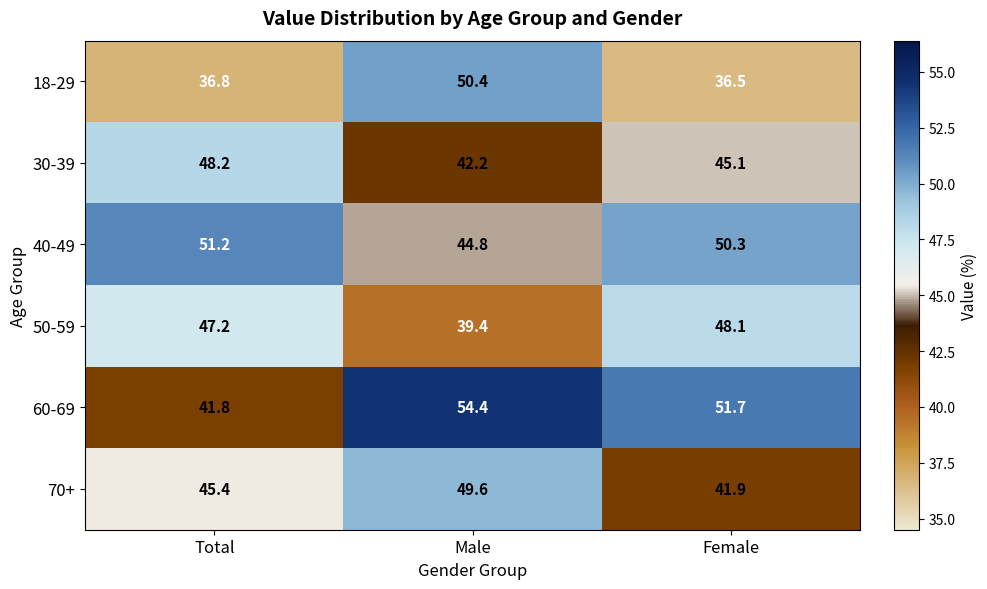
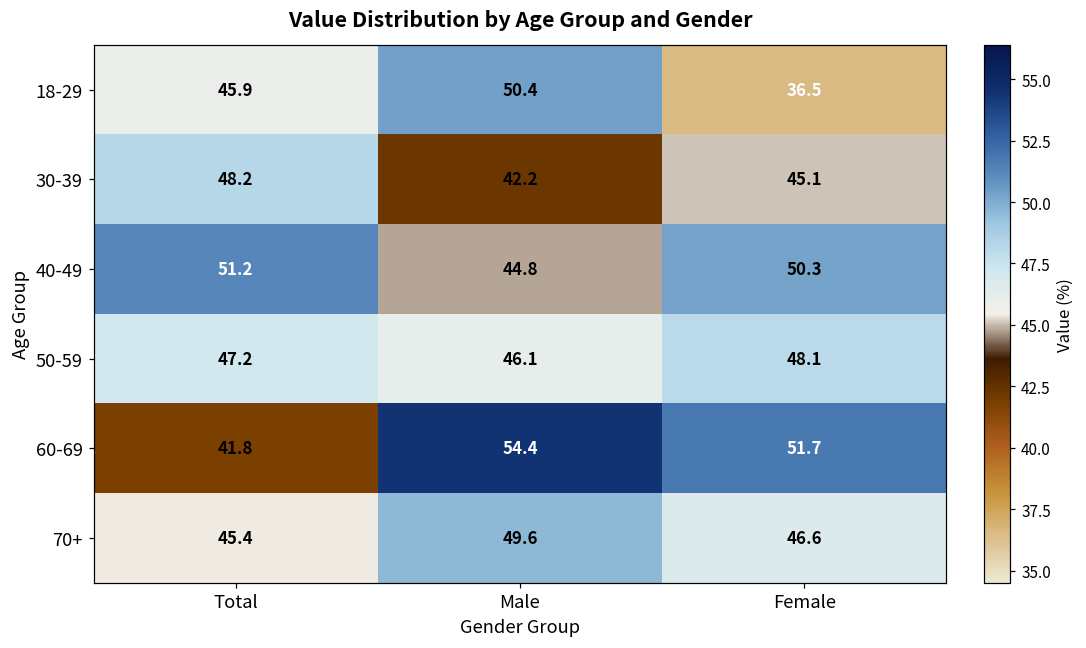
18-29, Total: 36.8 -> 45.9
50-59, Male: 39.4 -> 46.1
70+, Female: 41.9 -> 46.6
